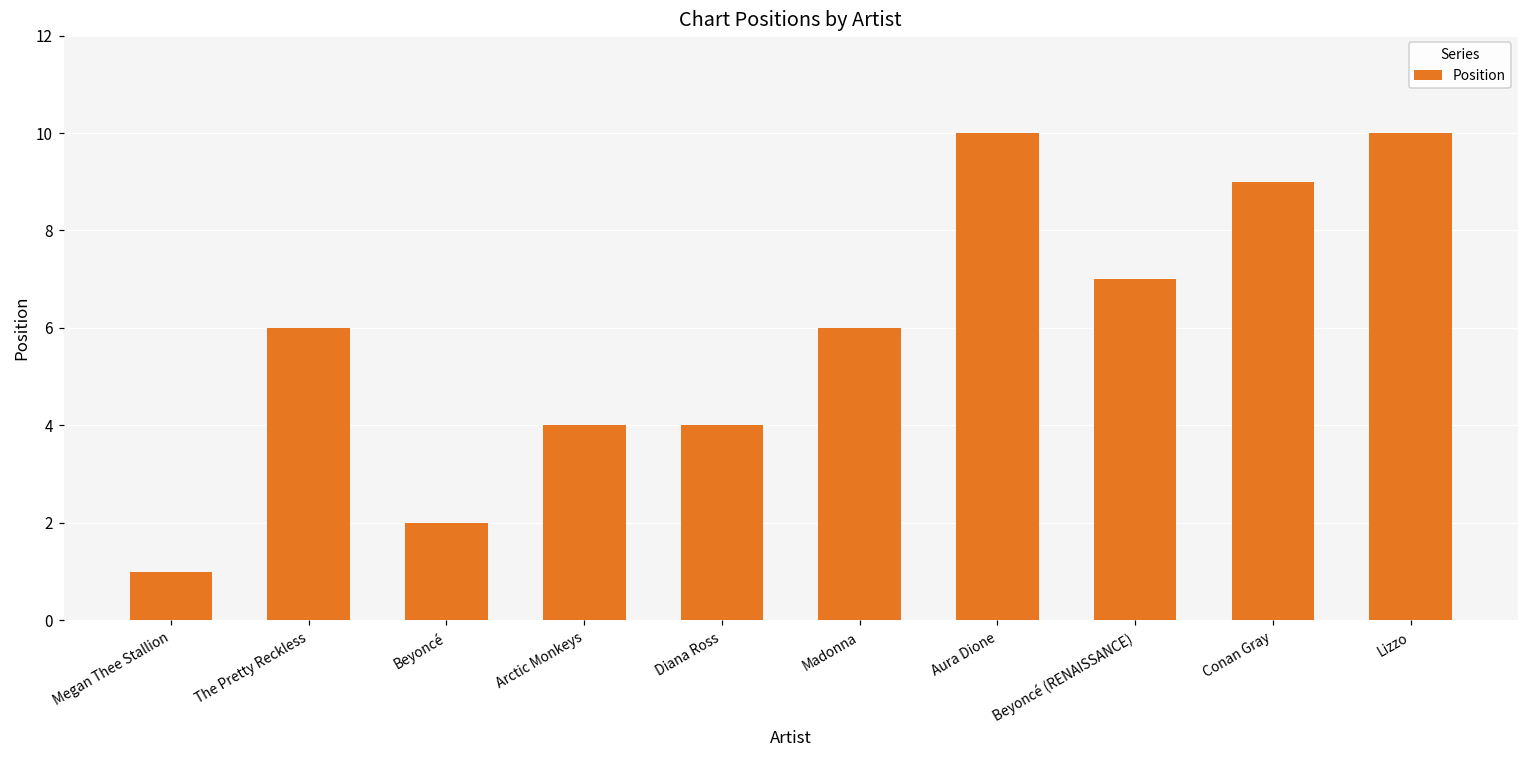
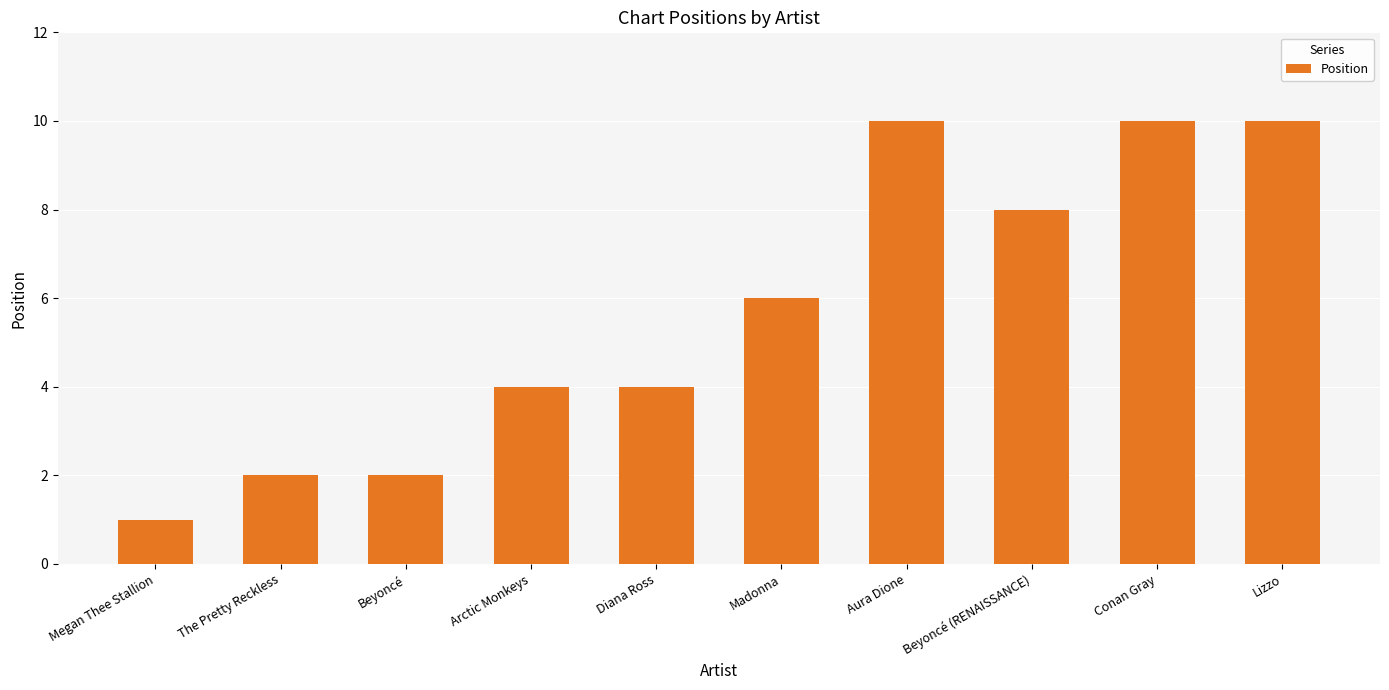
The Pretty Reckless: 6 -> 2
Beyoncé (RENAISSANCE): 7 -> 8
Conan Gray: 9 -> 10
